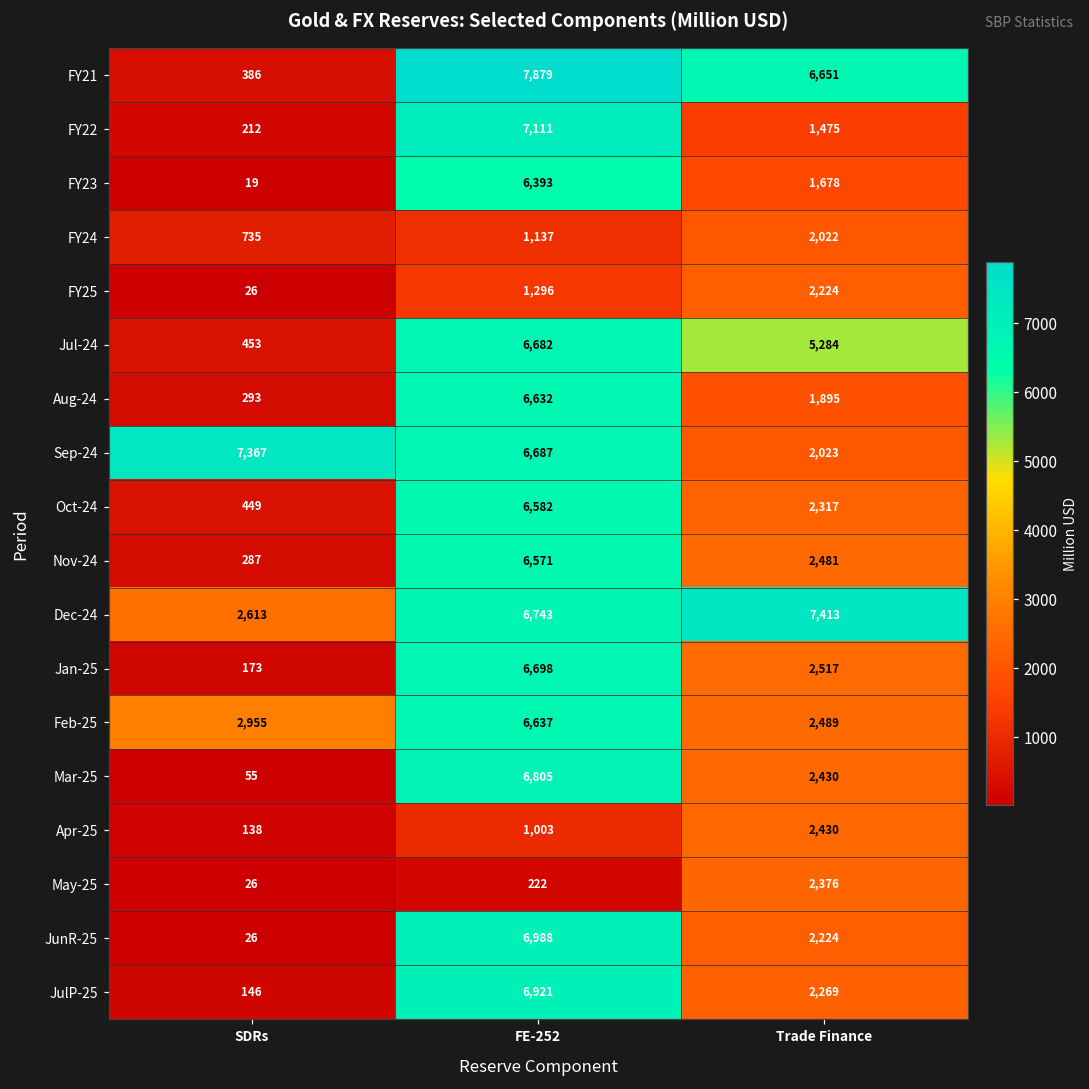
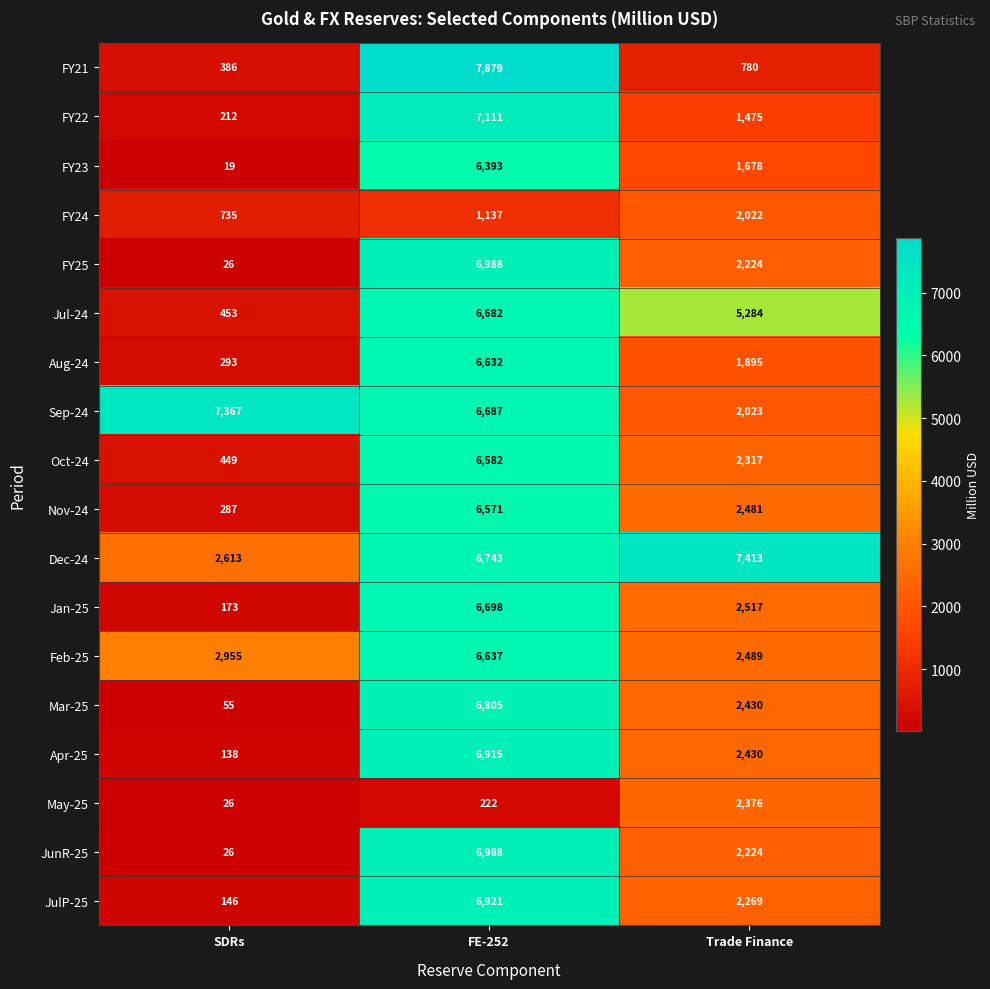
FY21, Trade Finance: 6,651 -> 780
FY25, FE-252: 1,296 -> 6,988
Apr-25, FE-252: 1,003 -> 6,915
